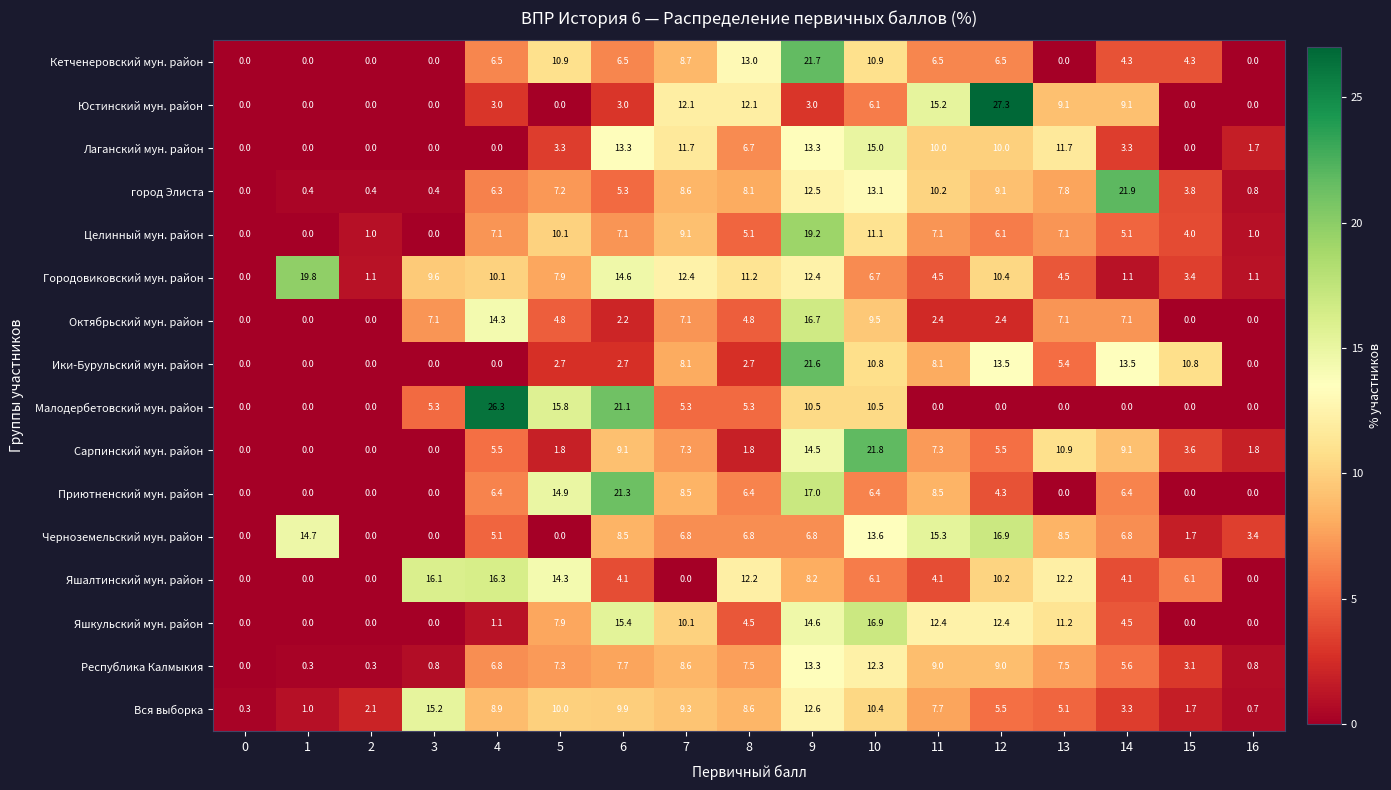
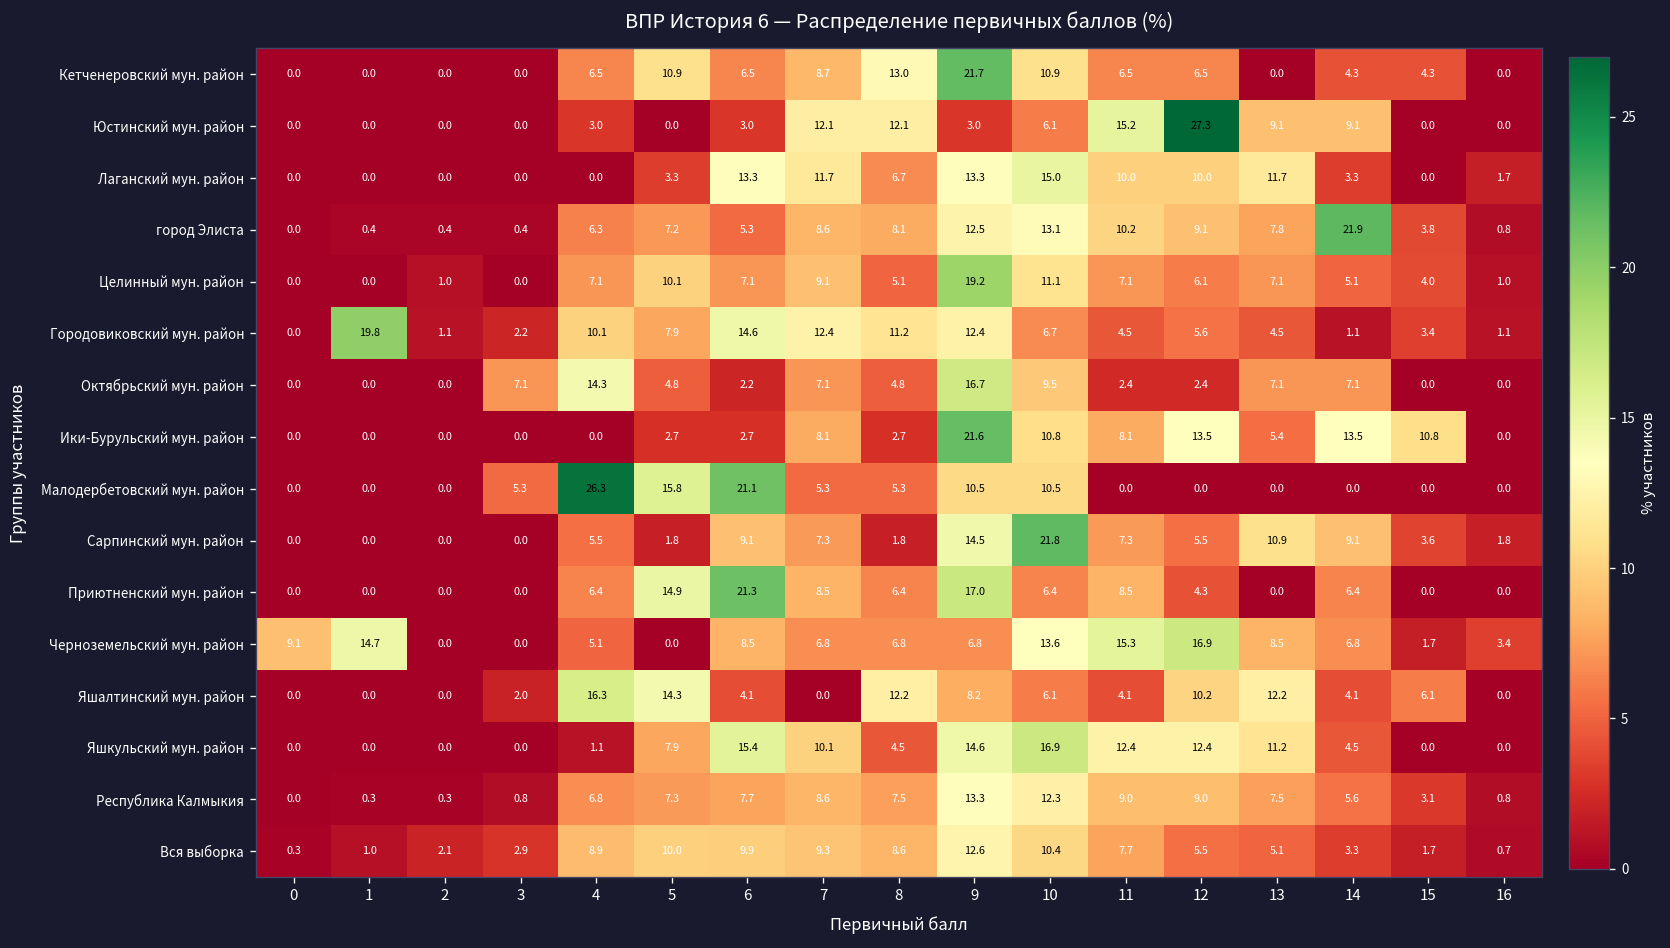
Городовиковский мун. район, 3: 9.6 -> 2.2
Городовиковский мун. район, 12: 10.4 -> 5.6
Черноземельский мун. район, 0: 0.0 -> 9.1
Яшалтинский мун. район, 3: 16.1 -> 2.0
Вся выборка, 3: 15.2 -> 2.9
